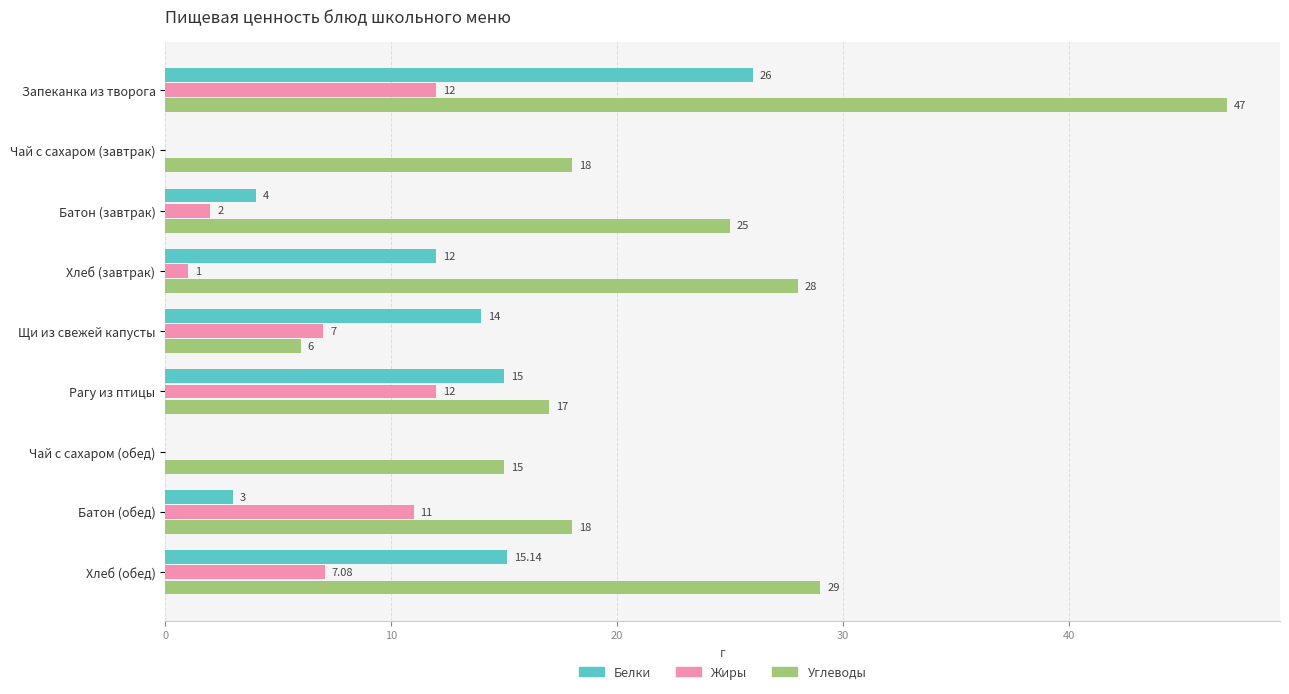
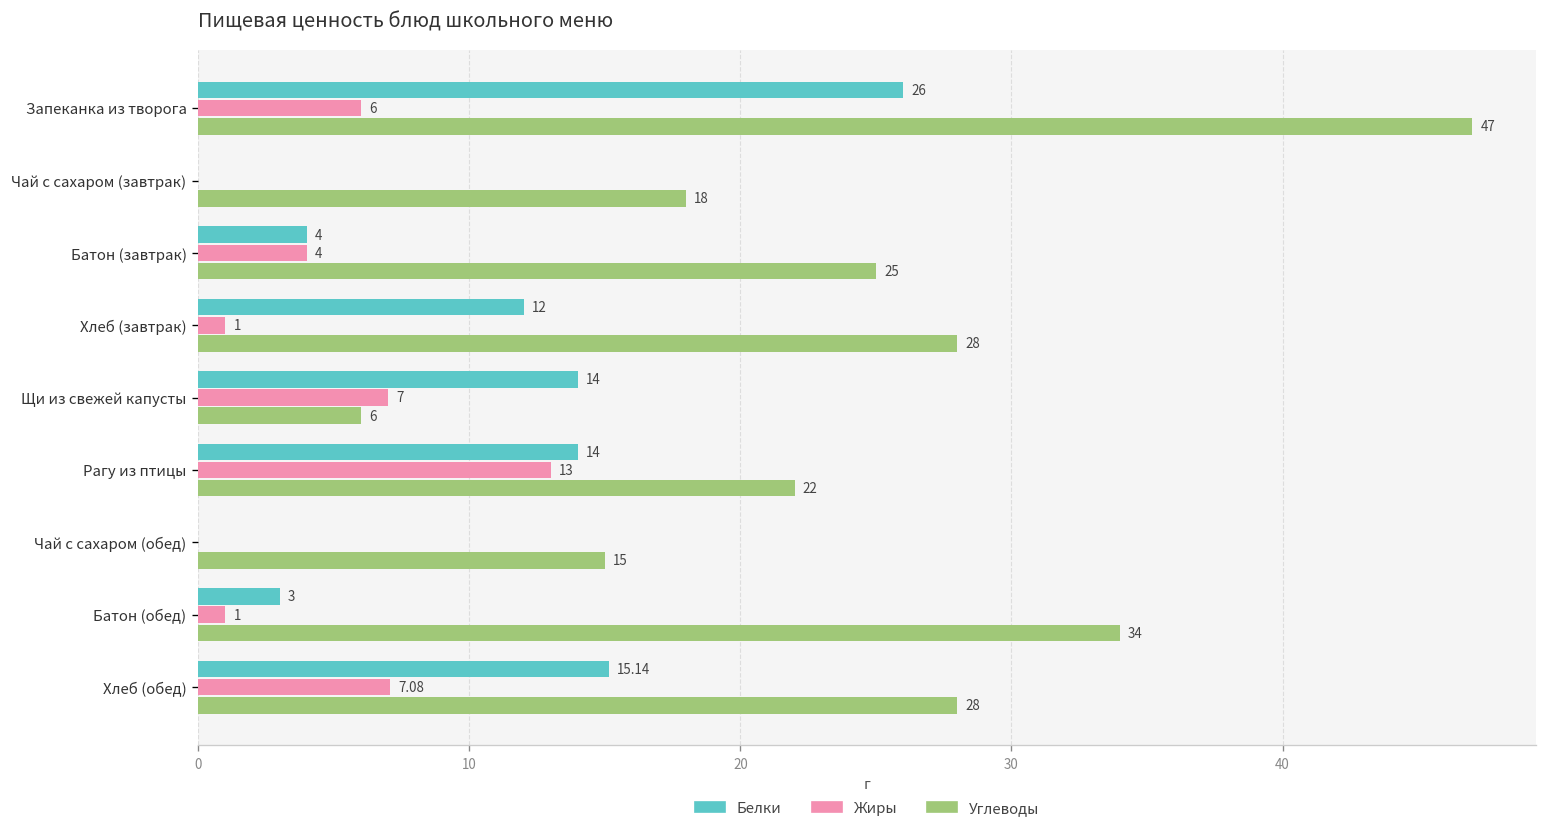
Жиры, Запеканка из творога: 12 -> 6
Жиры, Батон (завтрак): 2 -> 4
Белки, Рагу из птицы: 15 -> 14
Жиры, Рагу из птицы: 12 -> 13
Углеводы, Рагу из птицы: 17 -> 22
Жиры, Батон (обед): 11 -> 1
Углеводы, Батон (обед): 18 -> 34
Углеводы, Хлеб (обед): 29 -> 28
